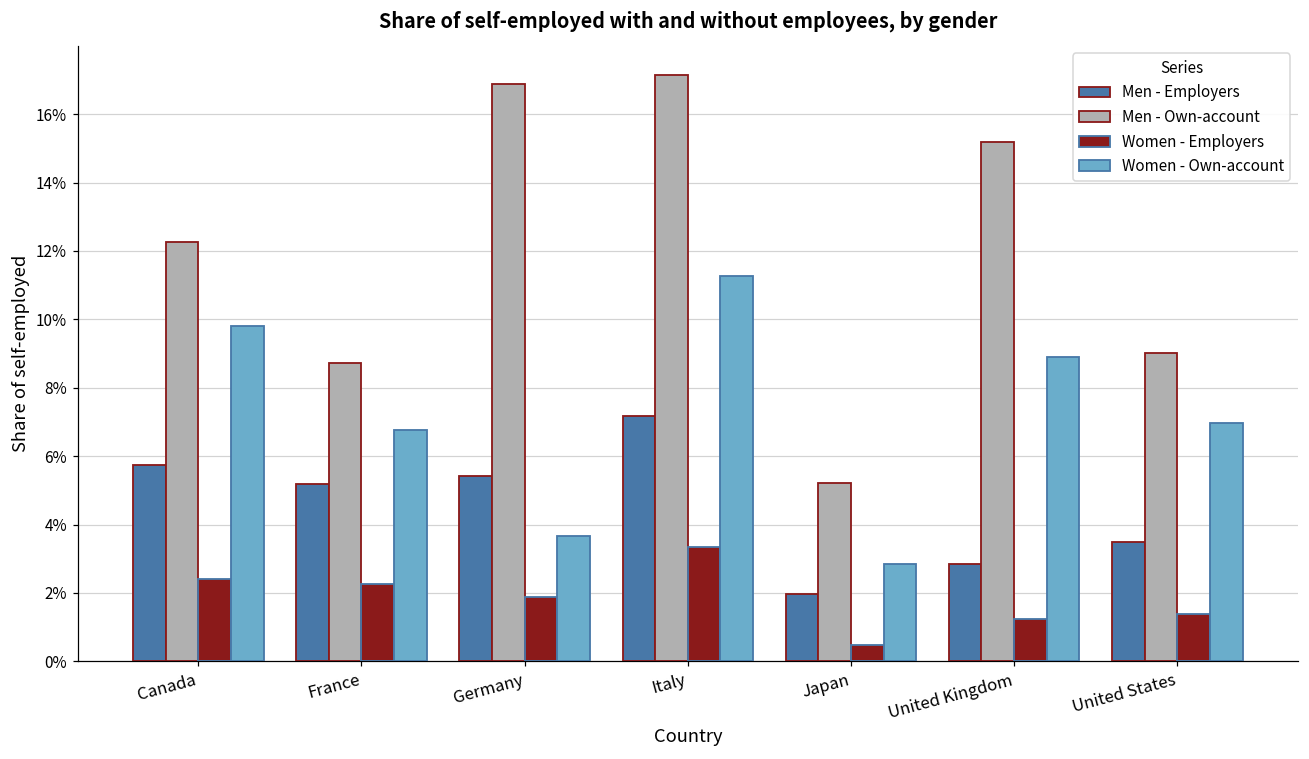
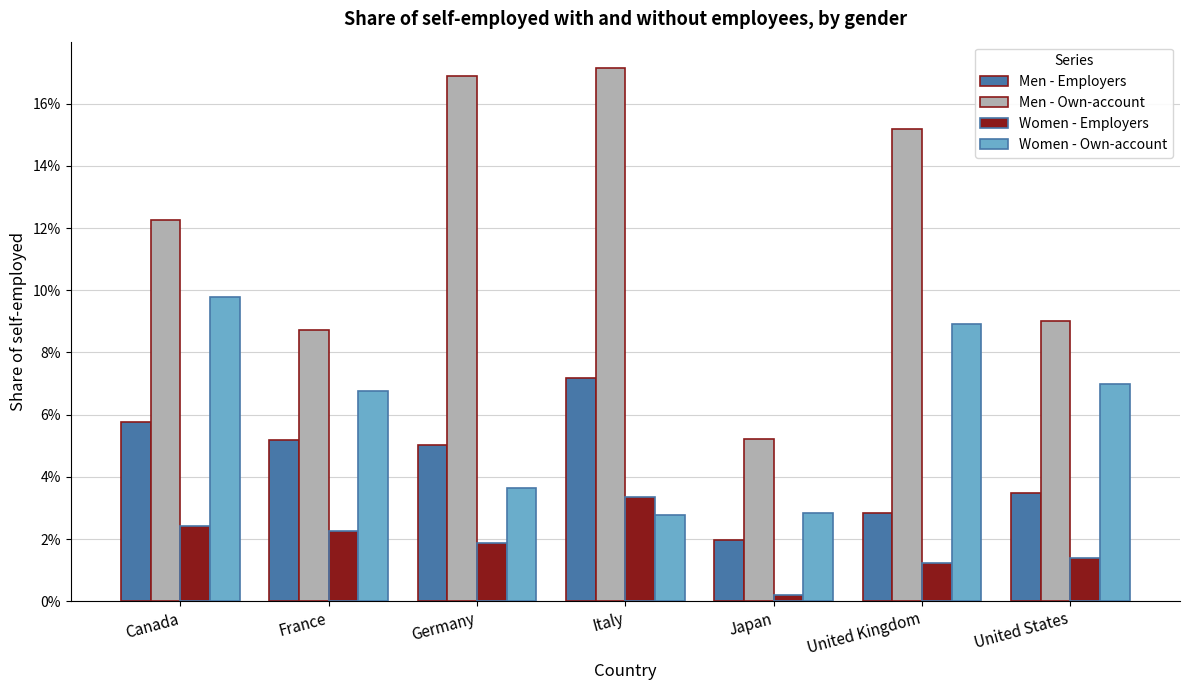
Men - Employers, Germany: 5.4% -> 5.0%
Women - Own-account, Italy: 11.3% -> 2.8%
Women - Employers, Japan: 0.5% -> 0.2%
